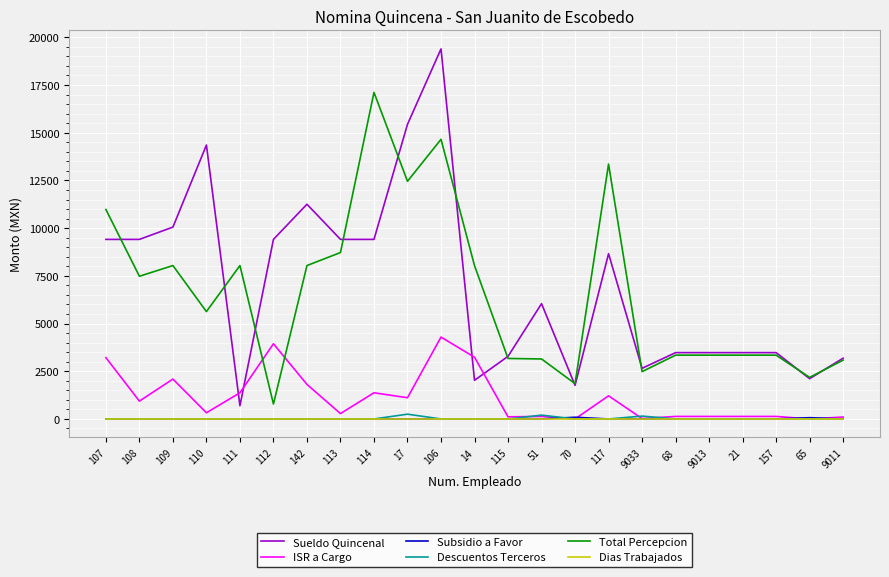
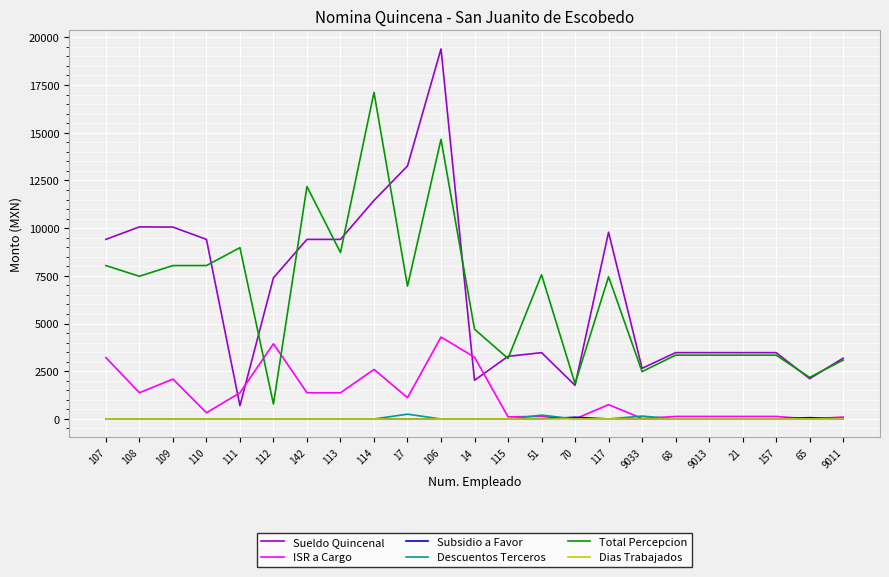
Total Percepcion, 107: 11000 -> 8000
Sueldo Quincenal, 108: 9400 -> 10100
ISR a Cargo, 108: 900 -> 1400
Sueldo Quincenal, 110: 14400 -> 9400
Total Percepcion, 110: 5600 -> 8000
Total Percepcion, 111: 8000 -> 9000
Sueldo Quincenal, 112: 9400 -> 7400
Sueldo Quincenal, 142: 11300 -> 9400
ISR a Cargo, 142: 1800 -> 1400
Total Percepcion, 142: 8000 -> 12200
ISR a Cargo, 113: 300 -> 1400
Sueldo Quincenal, 114: 9400 -> 11500
ISR a Cargo, 114: 1400 -> 2600
Sueldo Quincenal, 17: 15400 -> 13300
Total Percepcion, 17: 12500 -> 7000
Total Percepcion, 14: 8000 -> 4700
Sueldo Quincenal, 51: 6000 -> 3500
Total Percepcion, 51: 3100 -> 7600
Sueldo Quincenal, 117: 8700 -> 9800
ISR a Cargo, 117: 1200 -> 700
Total Percepcion, 117: 13400 -> 7400
